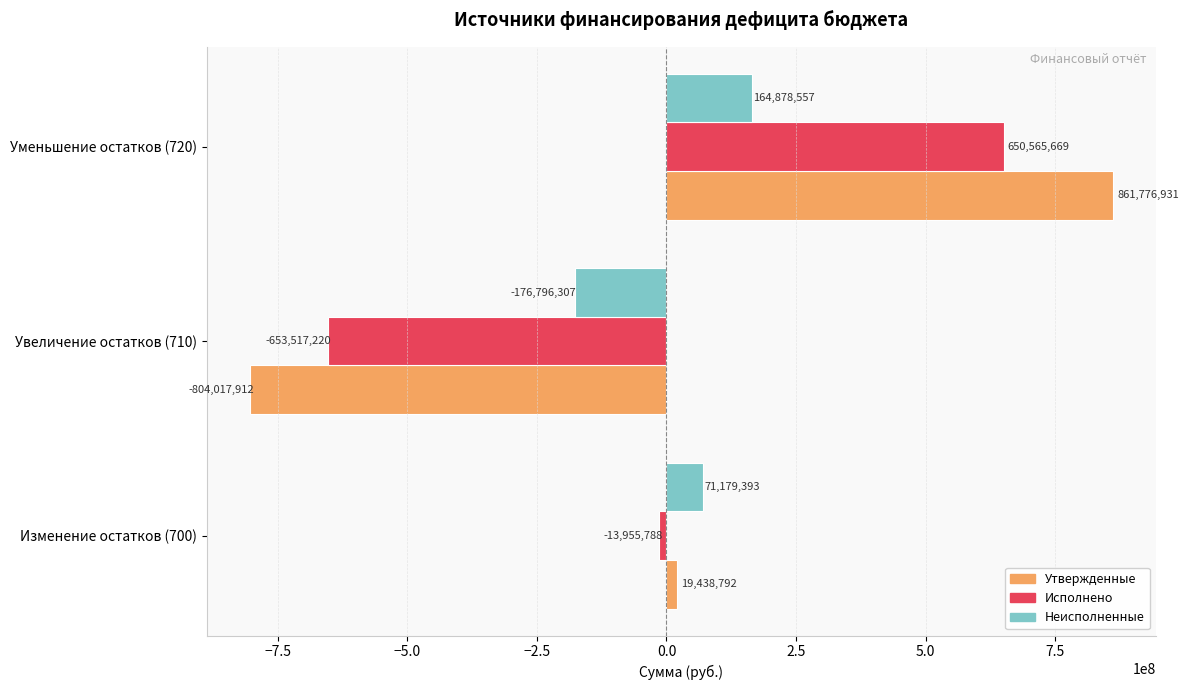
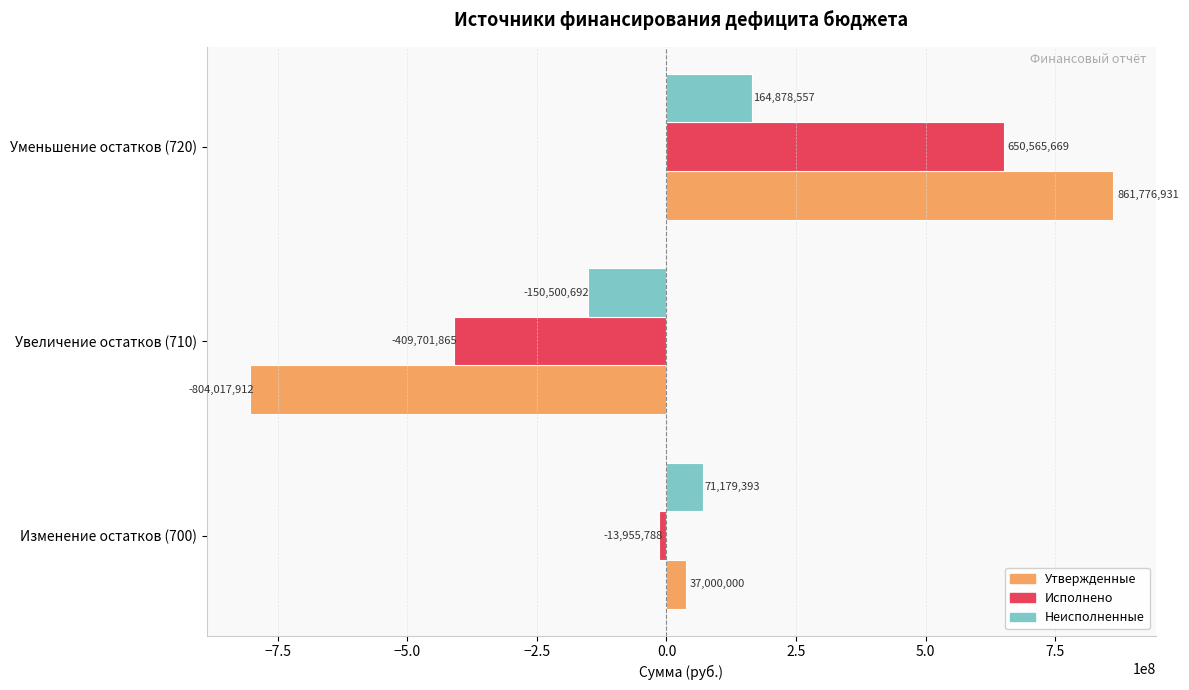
Неисполненные, Увеличение остатков (710): -176,796,307 -> -150,500,692
Исполнено, Увеличение остатков (710): -653,517,220 -> -409,701,865
Утвержденные, Изменение остатков (700): 19,438,792 -> 37,000,000
